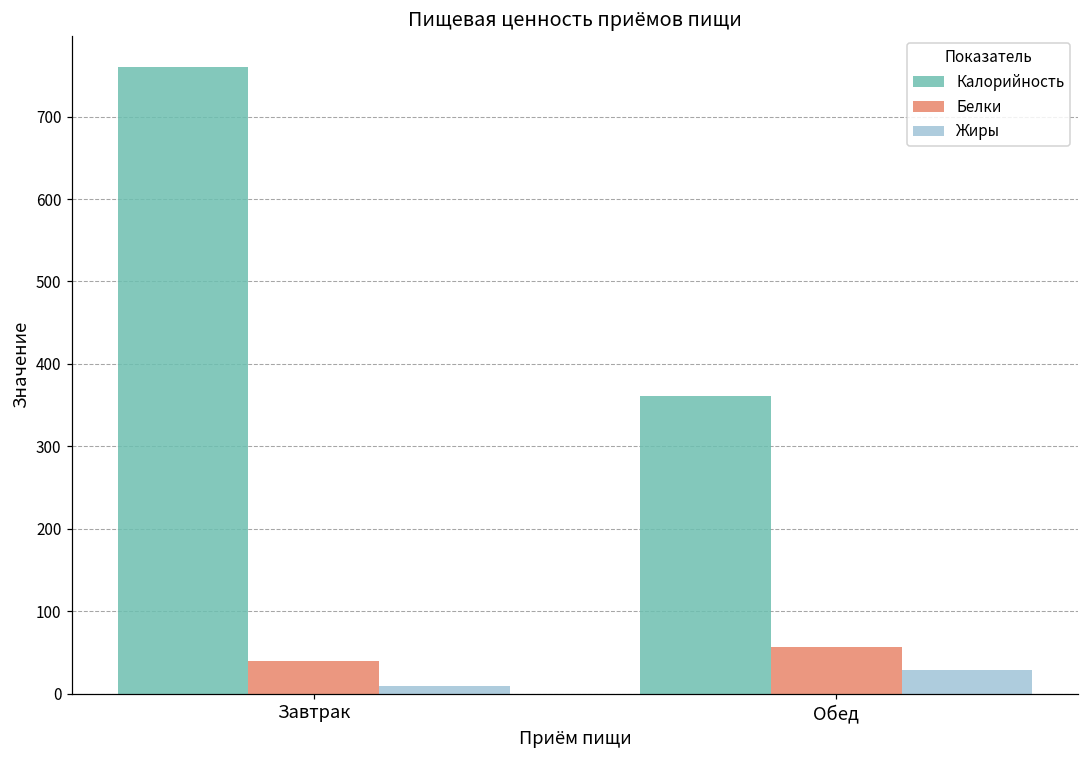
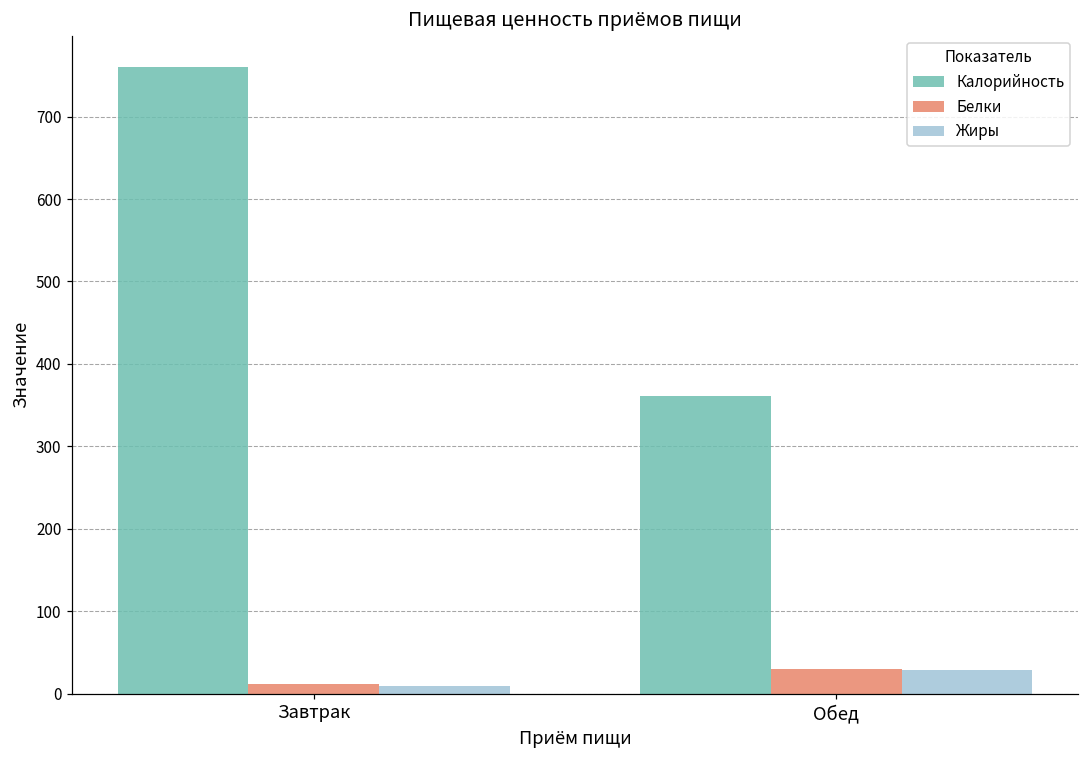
Белки, Завтрак: 40 -> 10
Белки, Обед: 60 -> 30
